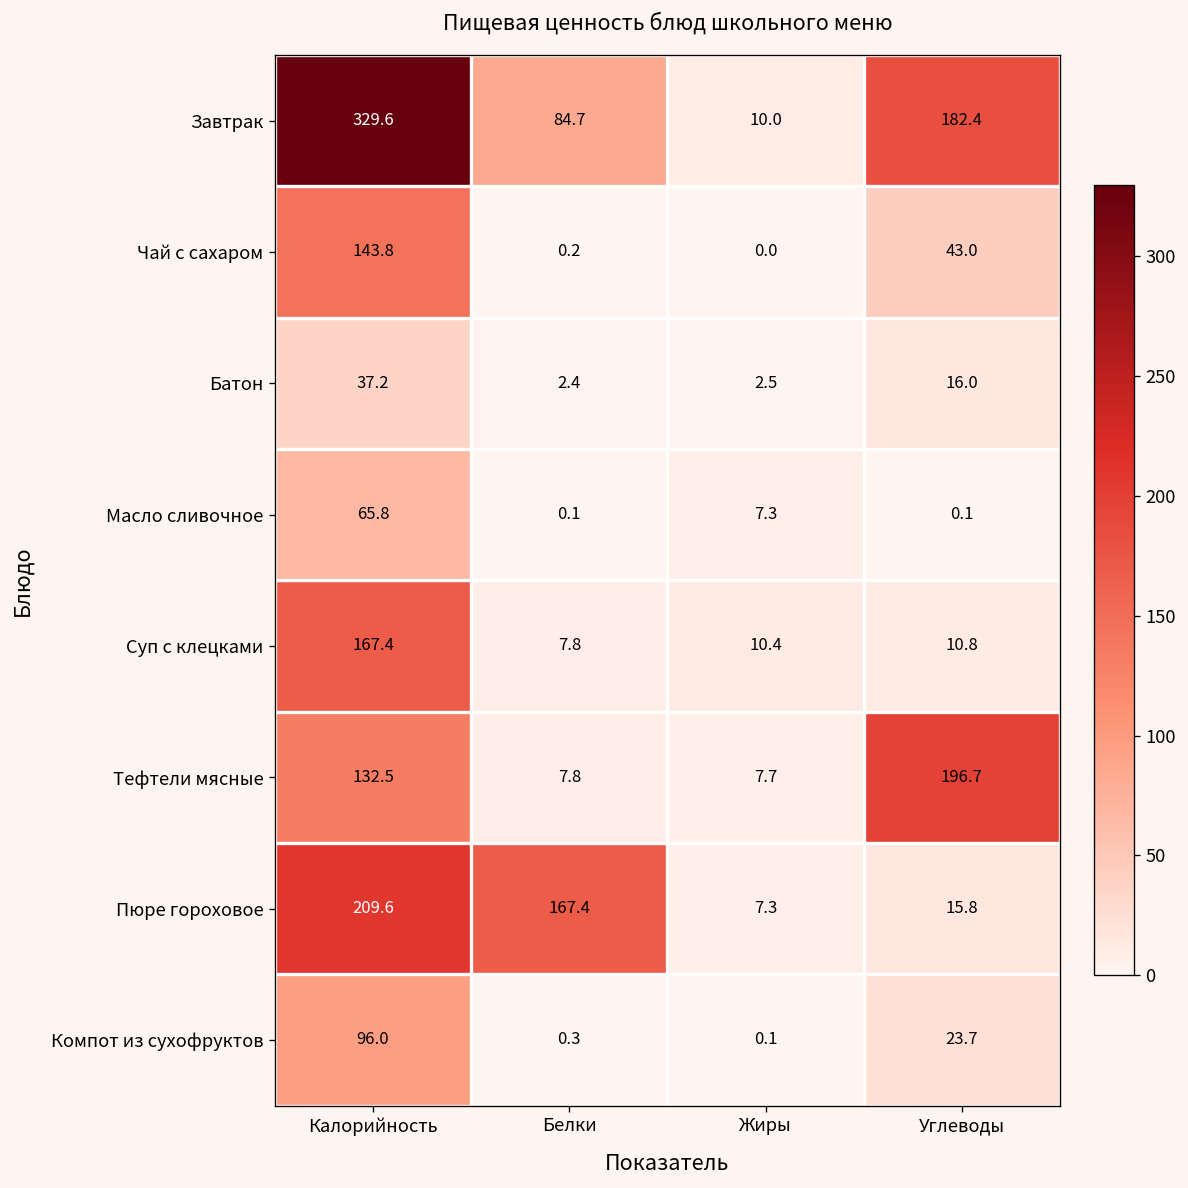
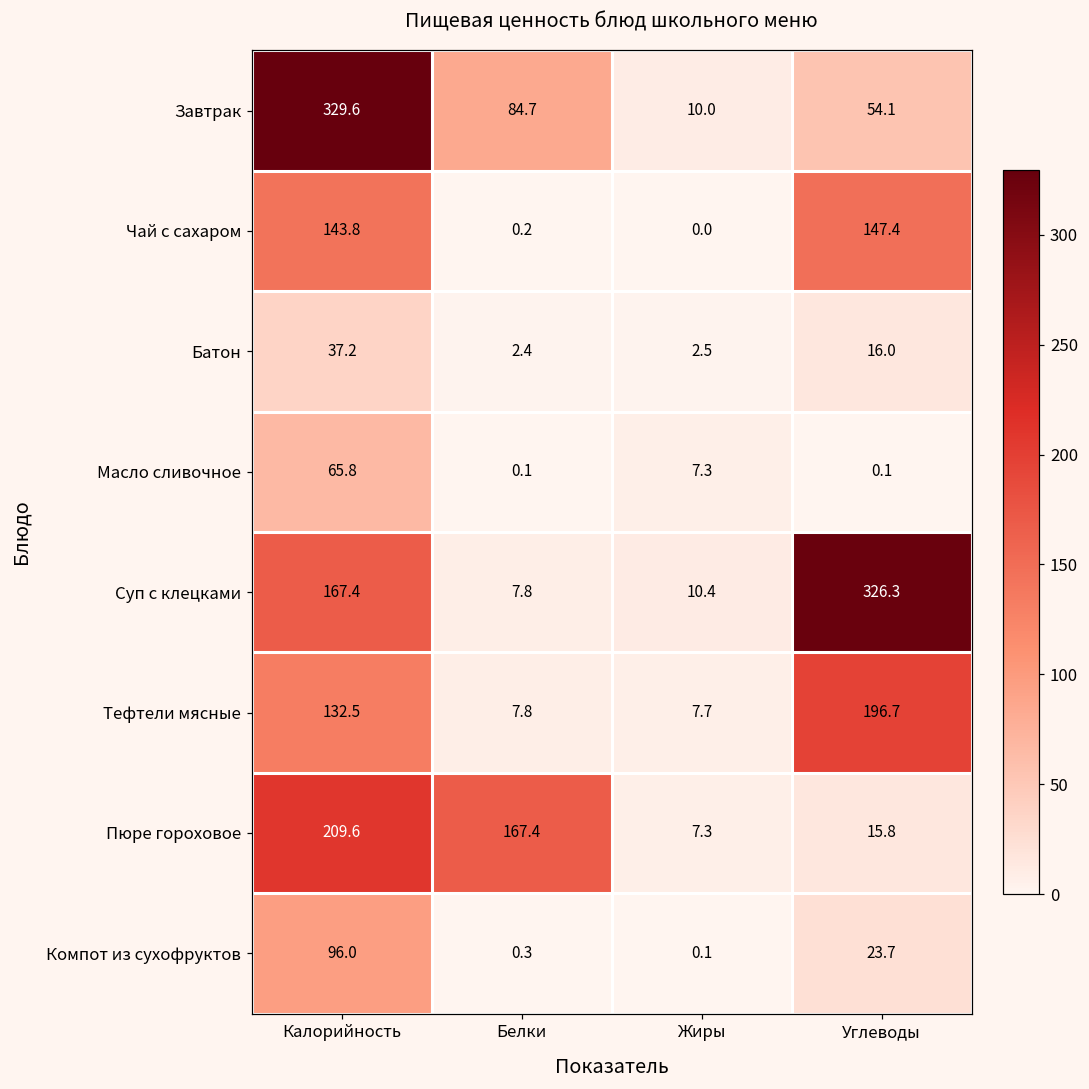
Завтрак, Углеводы: 182.4 -> 54.1
Чай с сахаром, Углеводы: 43.0 -> 147.4
Суп с клецками, Углеводы: 10.8 -> 326.3
